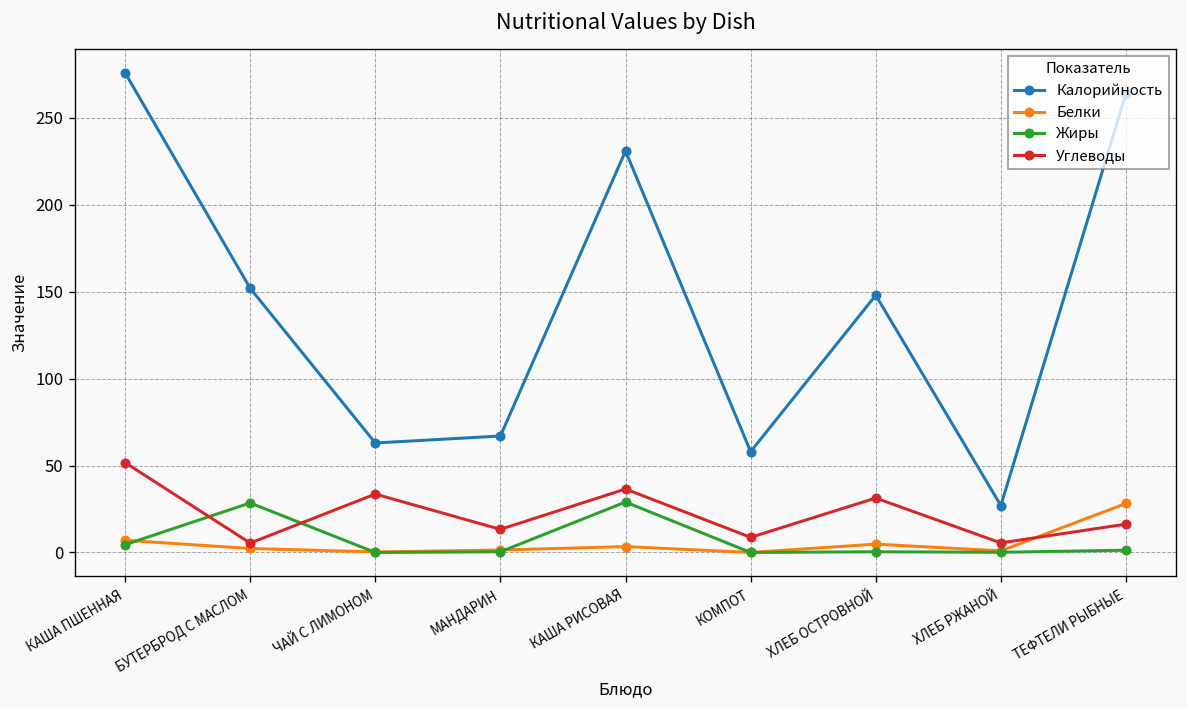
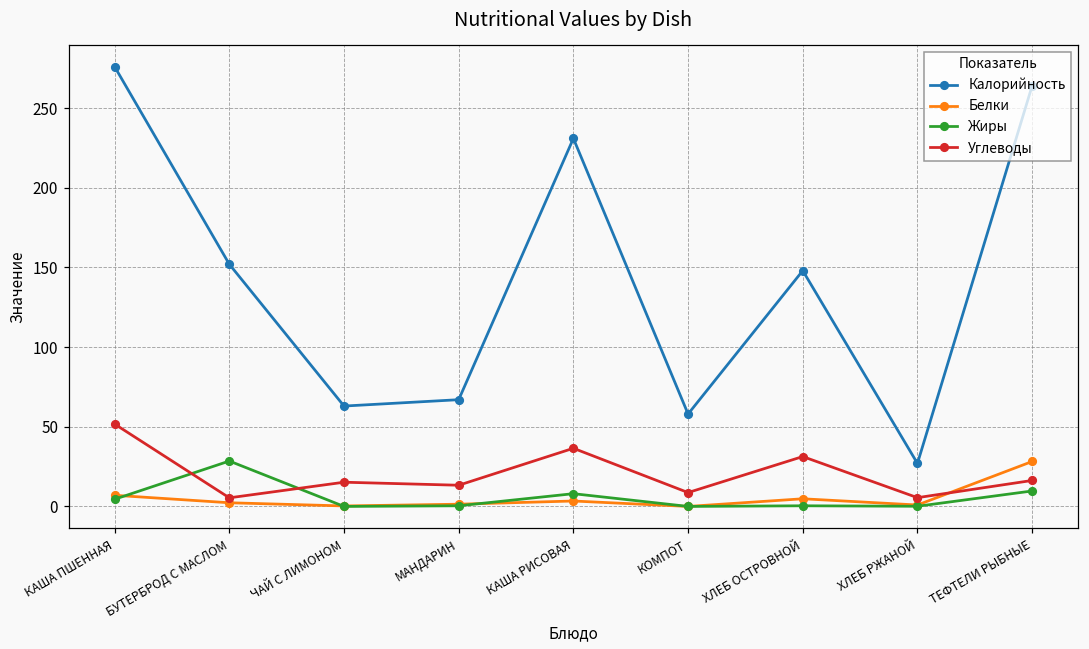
Углеводы, ЧАЙ С ЛИМОНОМ: 34 -> 15
Жиры, КАША РИСОВАЯ: 29 -> 8
Жиры, ТЕФТЕЛИ РЫБНЫЕ: 1 -> 10
